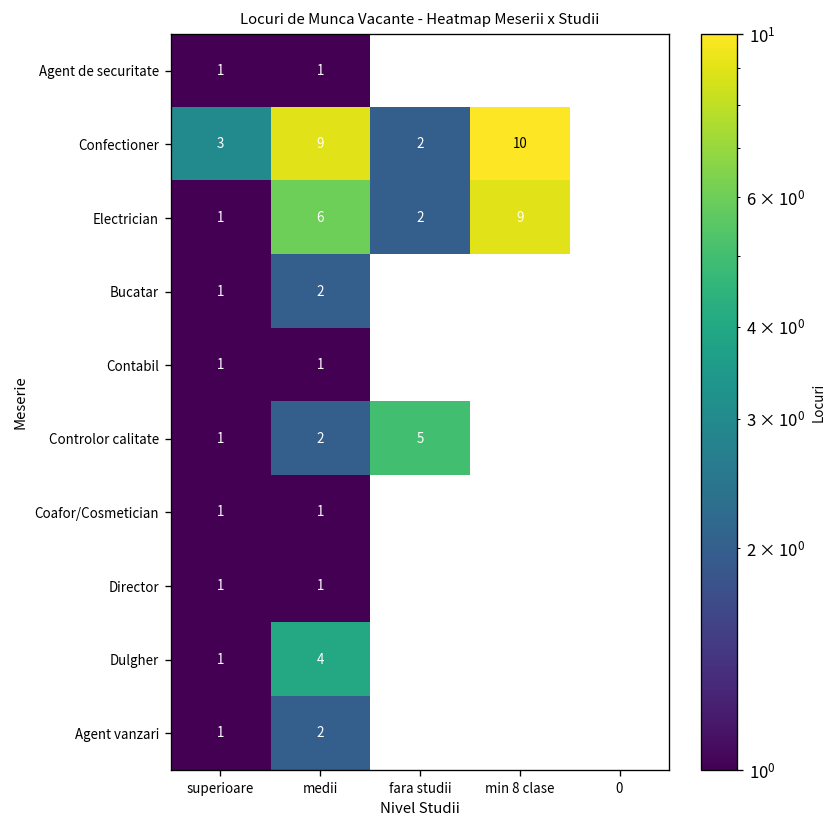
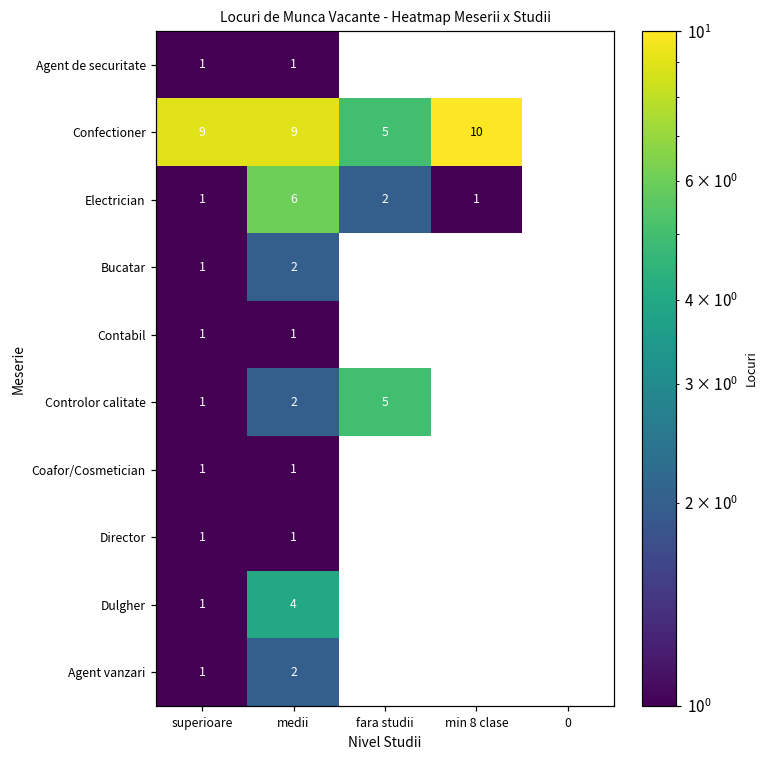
Confectioner, superioare: 3 -> 9
Confectioner, fara studii: 2 -> 5
Electrician, min 8 clase: 9 -> 1
